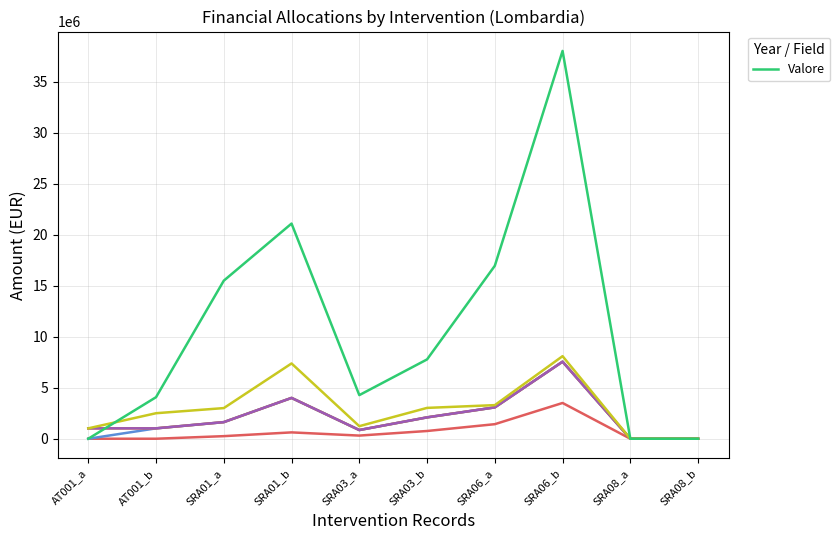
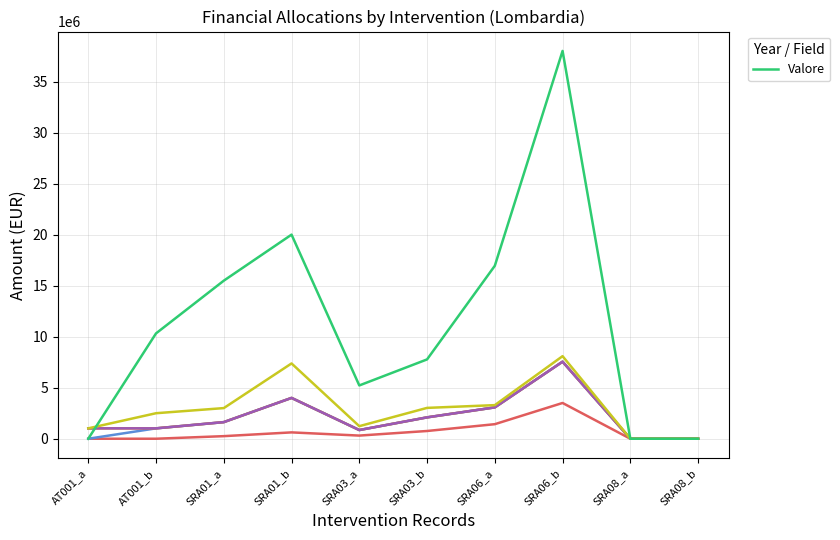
Valore, AT001_b: 4100000 -> 10300000
Valore, SRA01_b: 21100000 -> 20000000
Valore, SRA03_a: 4300000 -> 5200000
